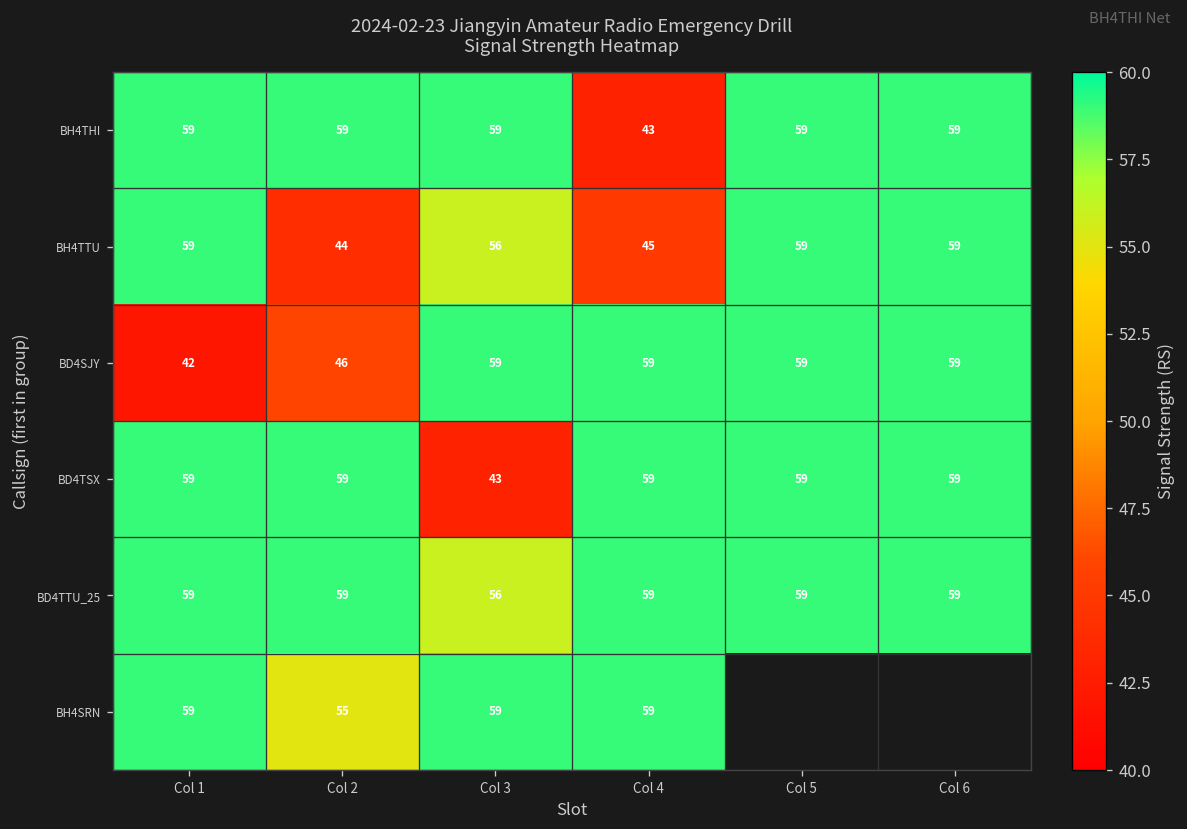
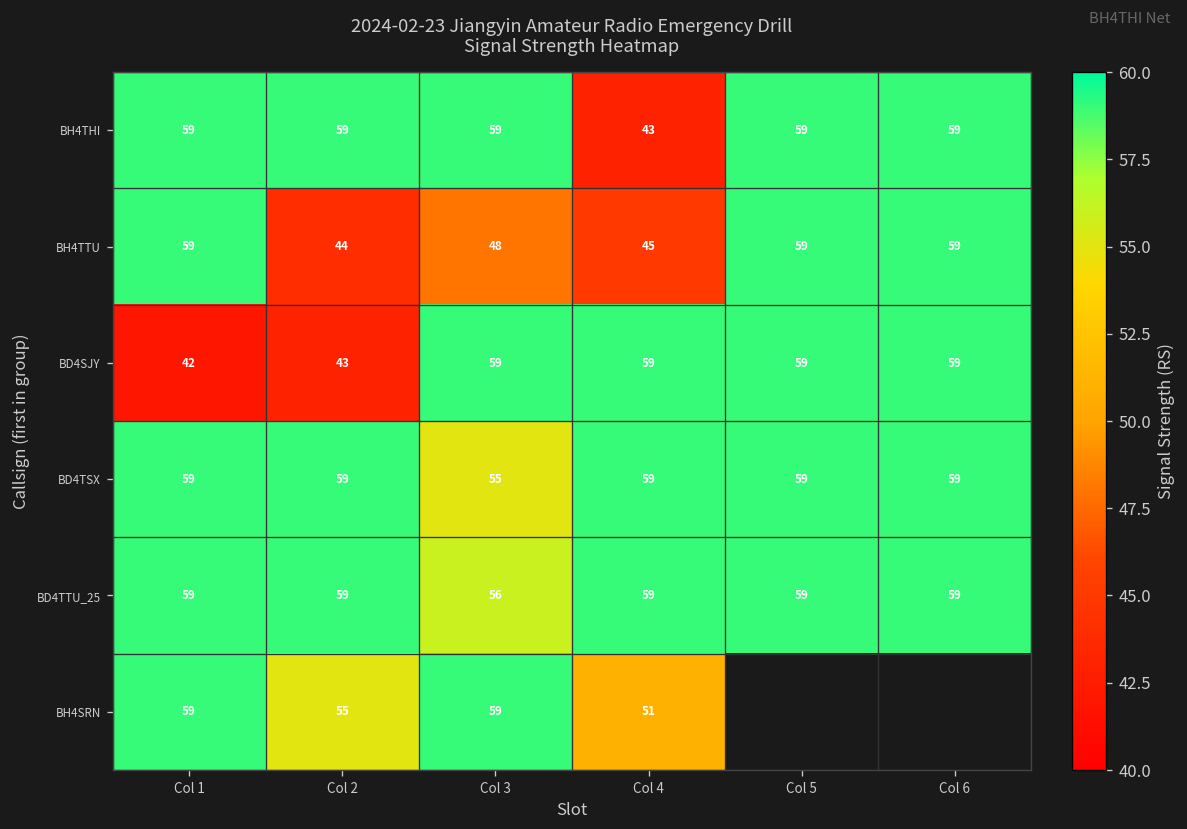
BH4TTU, Col 3: 56 -> 48
BD4SJY, Col 2: 46 -> 43
BD4TSX, Col 3: 43 -> 55
BH4SRN, Col 4: 59 -> 51
